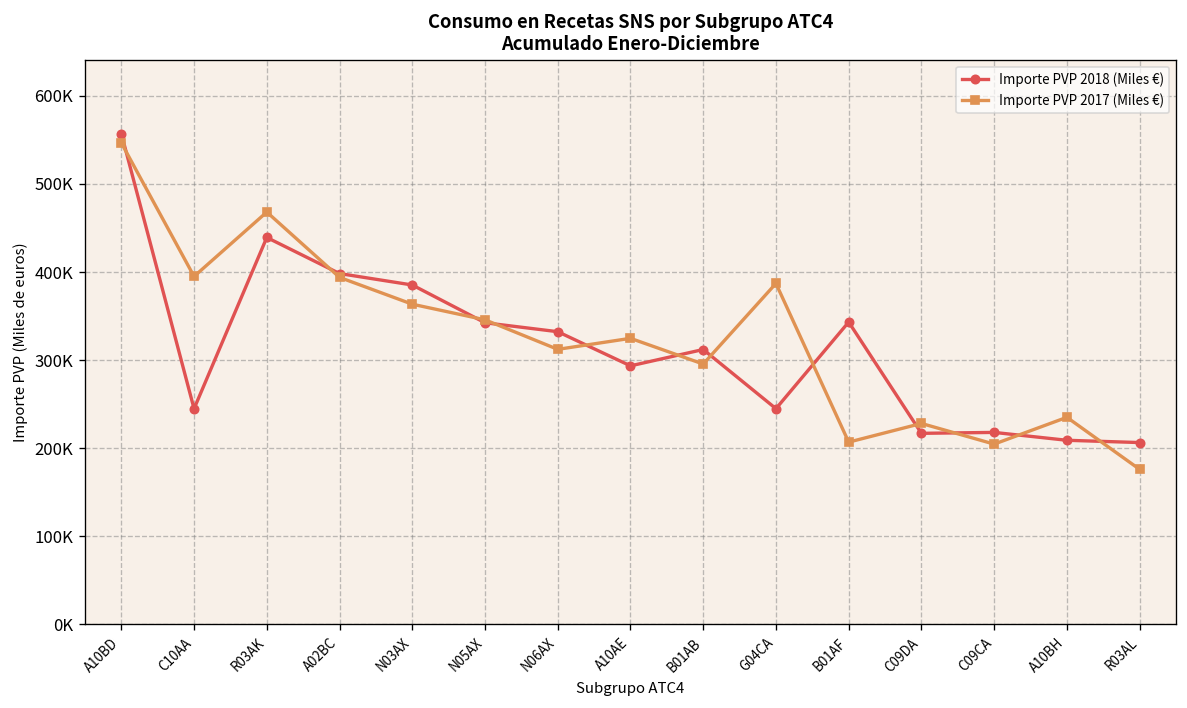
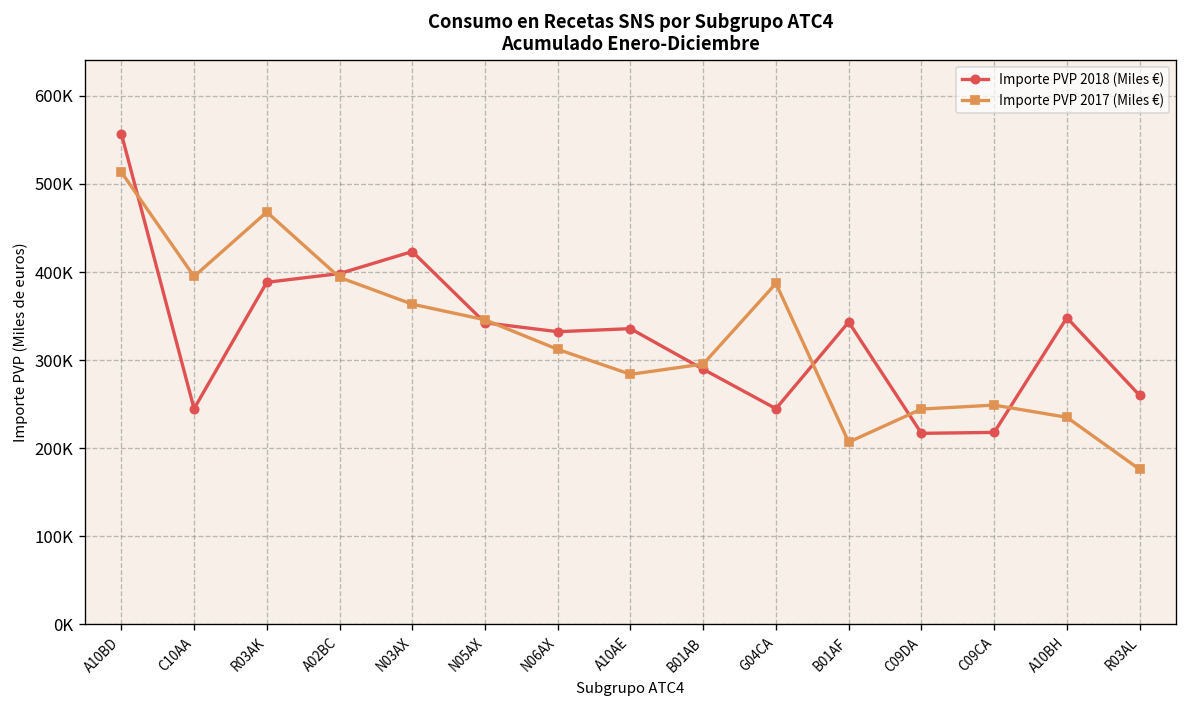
Importe PVP 2017 (Miles €), A10BD: 550000 -> 510000
Importe PVP 2018 (Miles €), R03AK: 440000 -> 390000
Importe PVP 2018 (Miles €), N03AX: 390000 -> 420000
Importe PVP 2018 (Miles €), A10AE: 290000 -> 340000
Importe PVP 2017 (Miles €), A10AE: 320000 -> 280000
Importe PVP 2018 (Miles €), B01AB: 310000 -> 290000
Importe PVP 2017 (Miles €), C09DA: 230000 -> 240000
Importe PVP 2017 (Miles €), C09CA: 200000 -> 250000
Importe PVP 2018 (Miles €), A10BH: 210000 -> 350000
Importe PVP 2018 (Miles €), R03AL: 210000 -> 260000
